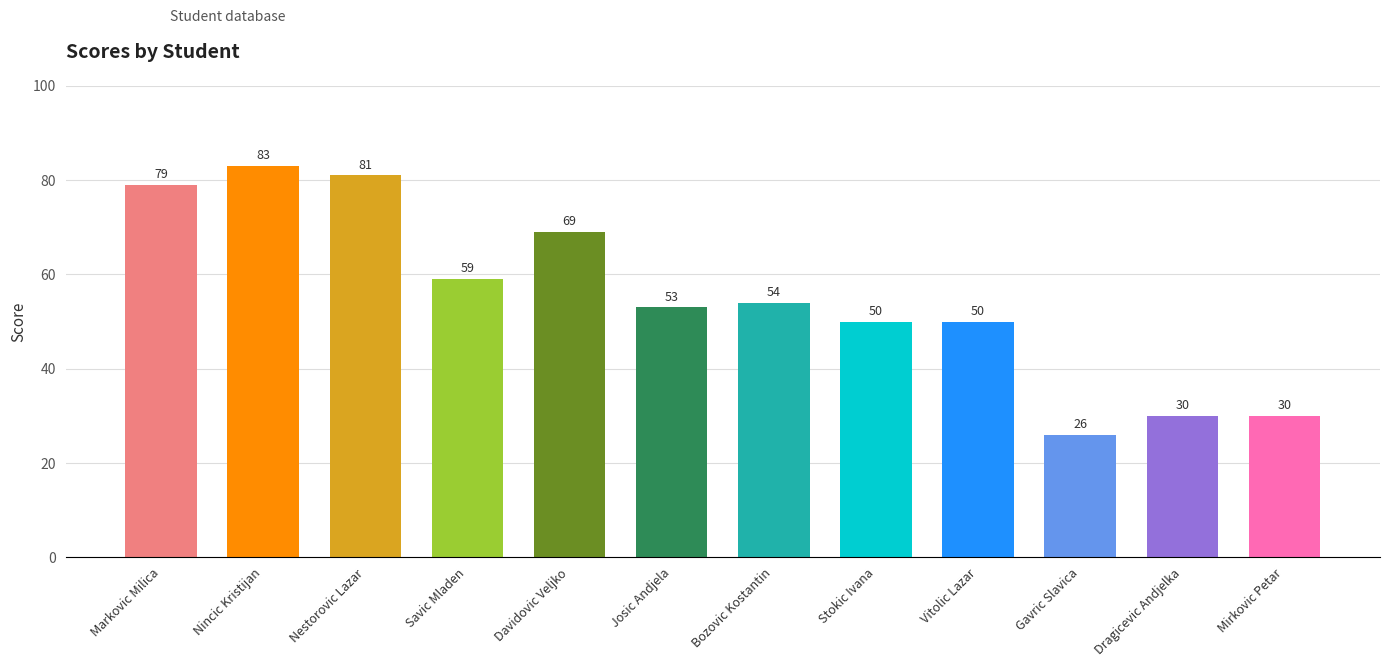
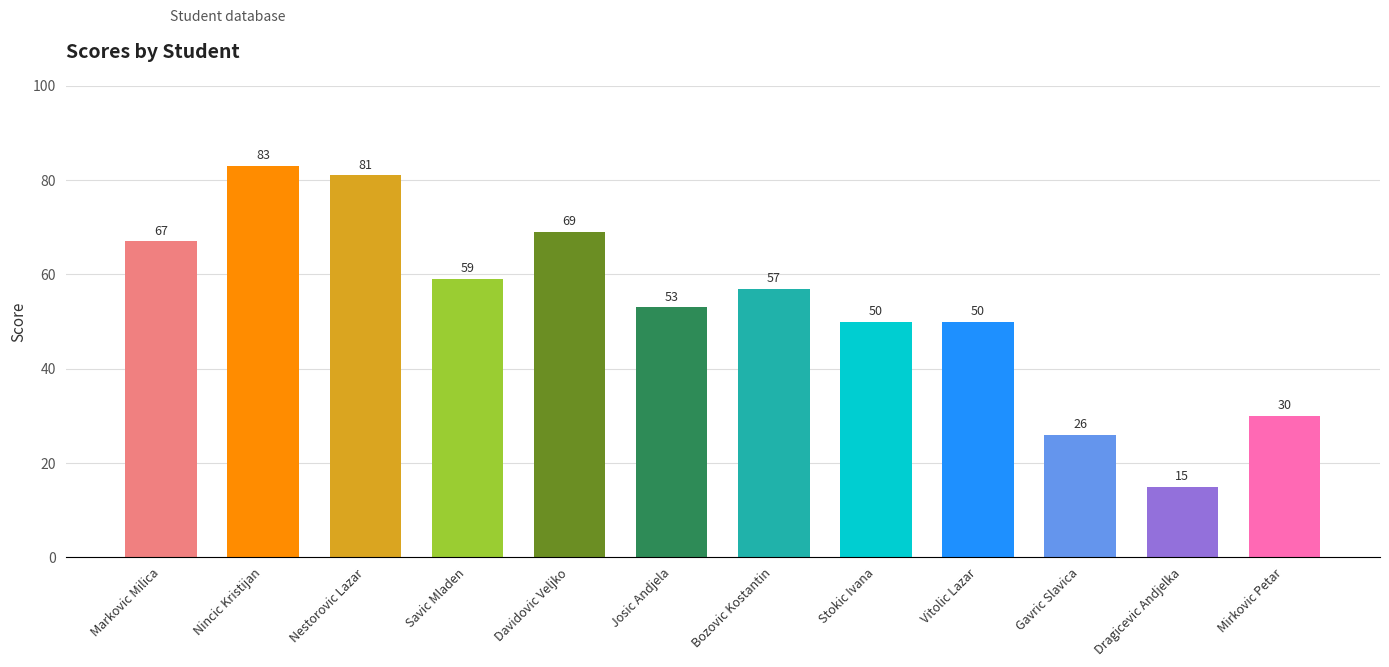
Markovic Milica: 79 -> 67
Bozovic Kostantin: 54 -> 57
Dragicevic Andjelka: 30 -> 15
